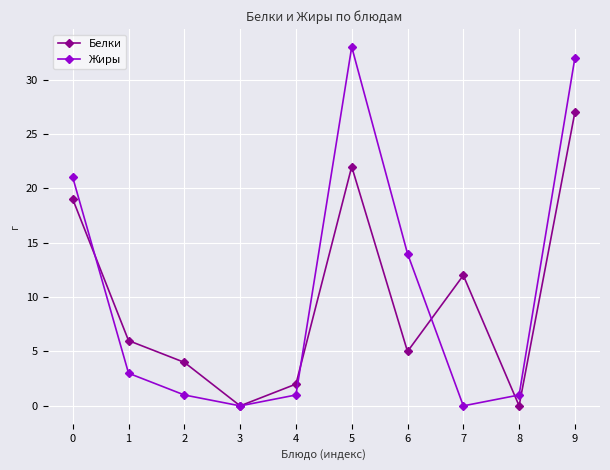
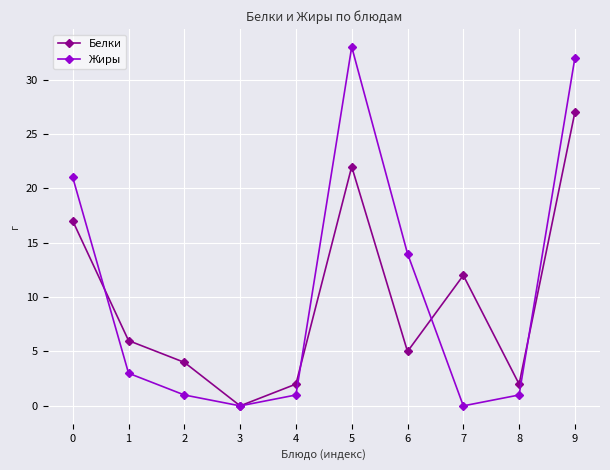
Белки, 0: 19 -> 17
Белки, 8: 0 -> 2
